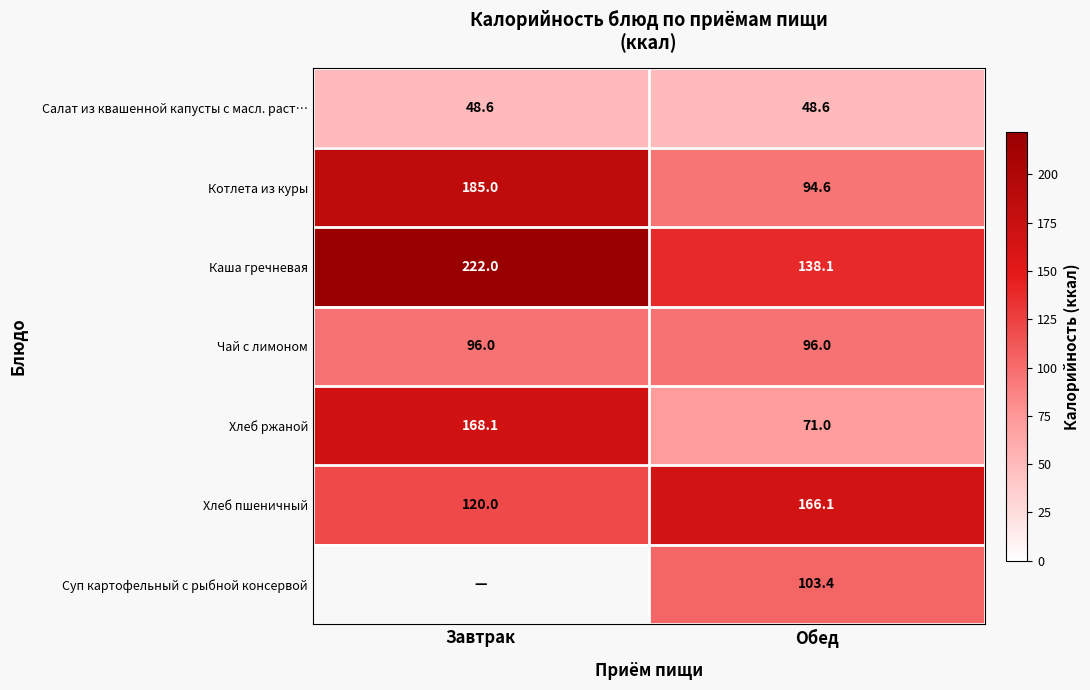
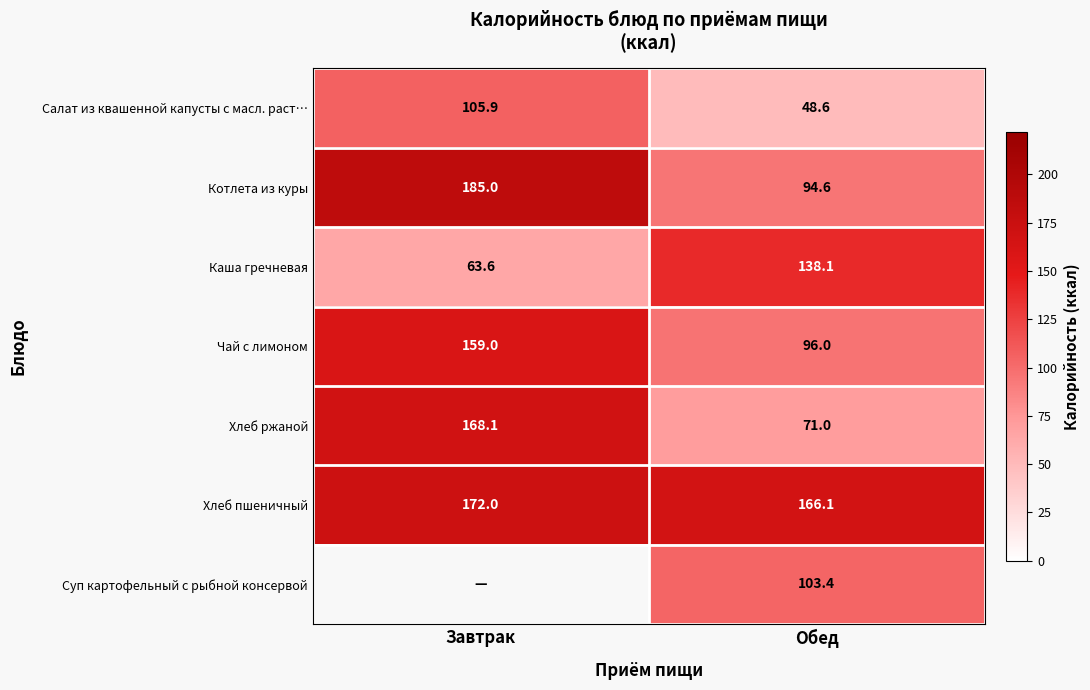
Салат из квашенной капусты с масл. раст…, Завтрак: 48.6 -> 105.9
Каша гречневая, Завтрак: 222.0 -> 63.6
Чай с лимоном, Завтрак: 96.0 -> 159.0
Хлеб пшеничный, Завтрак: 120.0 -> 172.0
